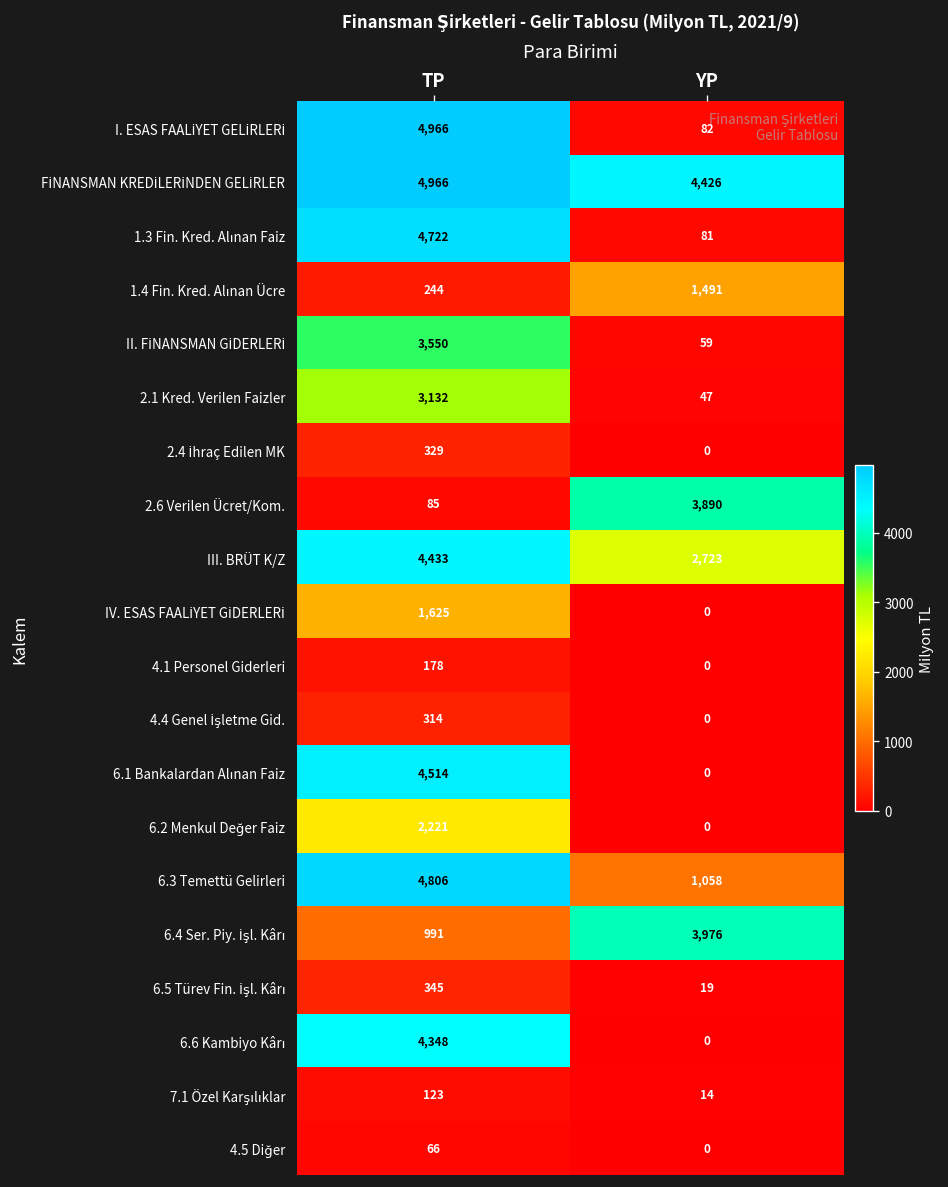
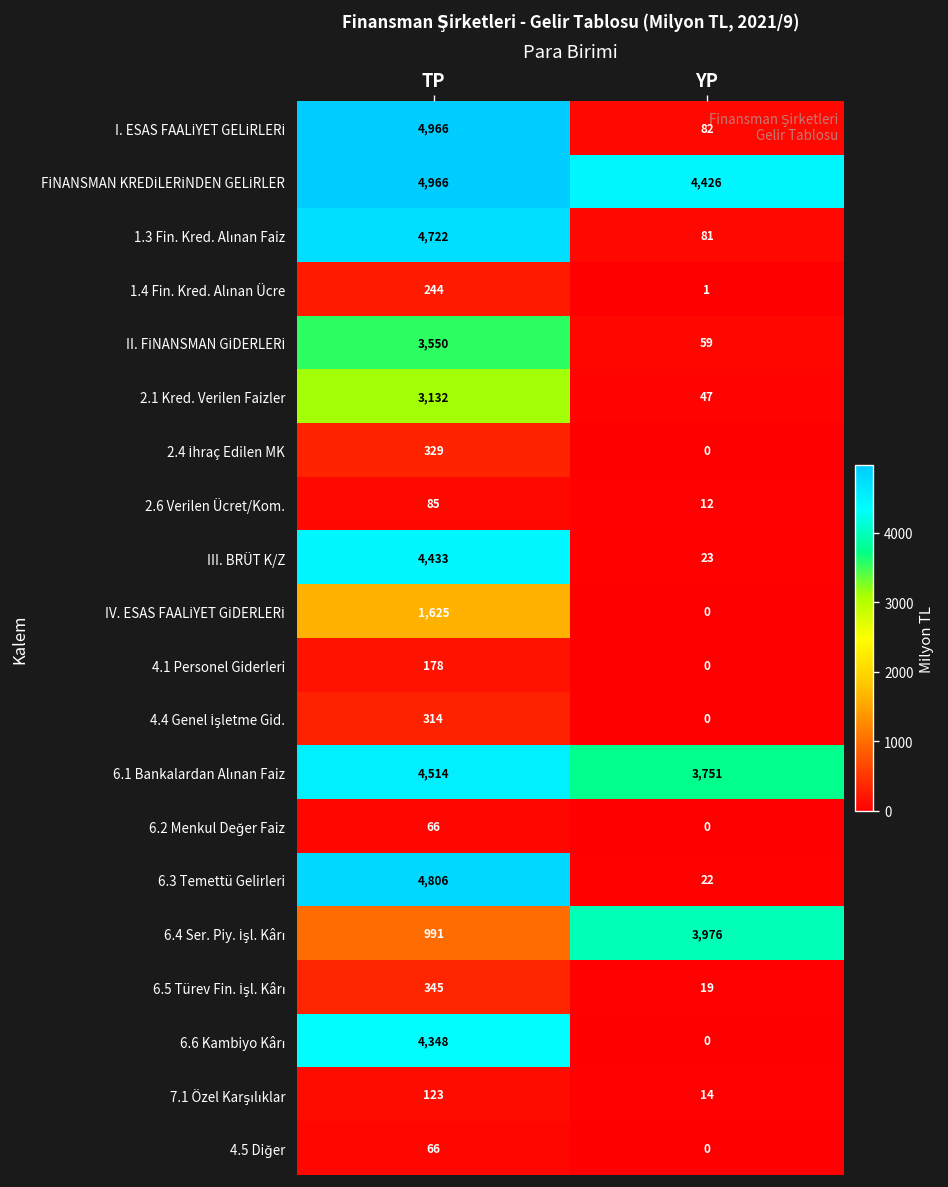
1.4 Fin. Kred. Alınan Ücre, YP: 1,491 -> 1
2.6 Verilen Ücret/Kom., YP: 3,890 -> 12
III. BRÜT K/Z, YP: 2,723 -> 23
6.1 Bankalardan Alınan Faiz, YP: 0 -> 3,751
6.2 Menkul Değer Faiz, TP: 2,221 -> 66
6.3 Temettü Gelirleri, YP: 1,058 -> 22
